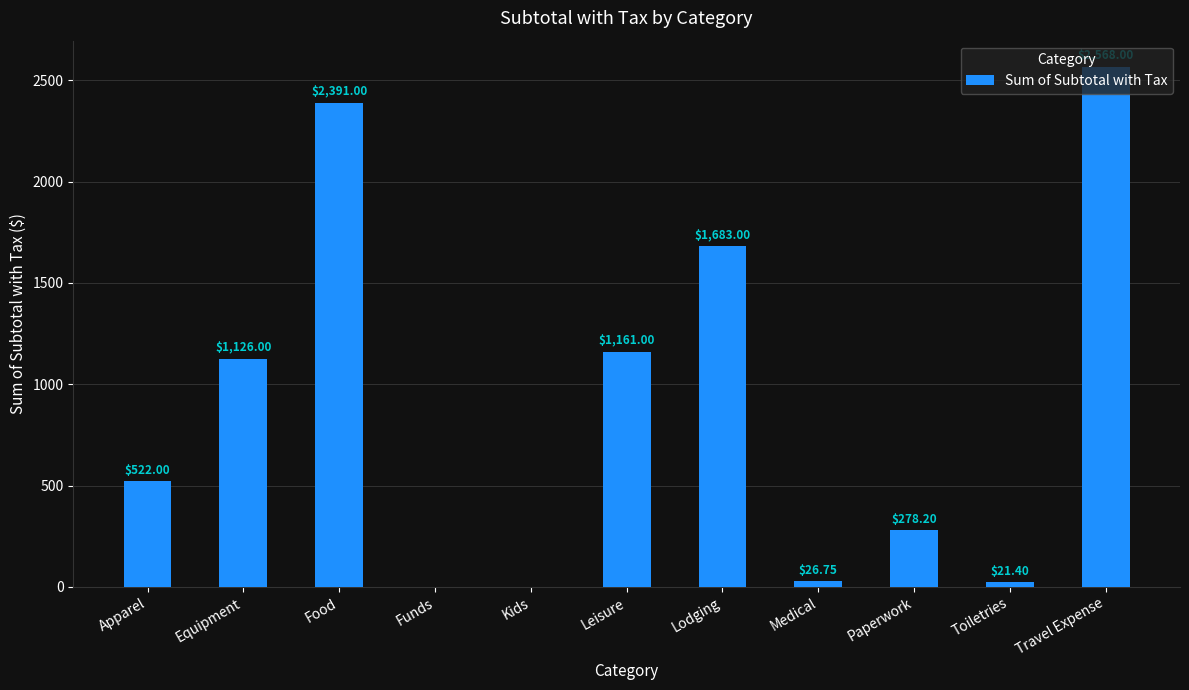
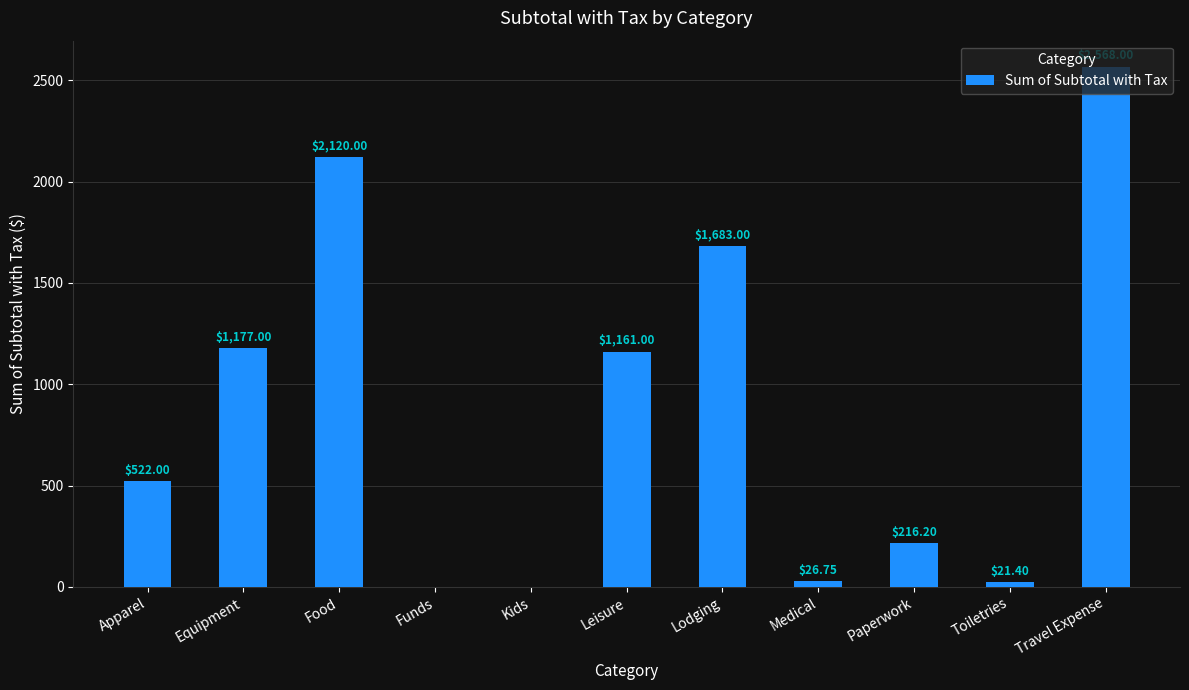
Equipment: $1,126.00 -> $1,177.00
Food: $2,391.00 -> $2,120.00
Paperwork: $278.20 -> $216.20
